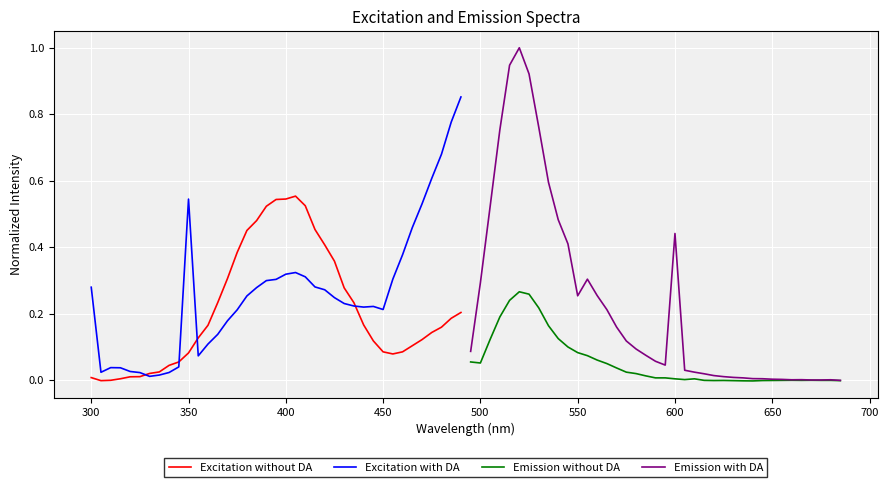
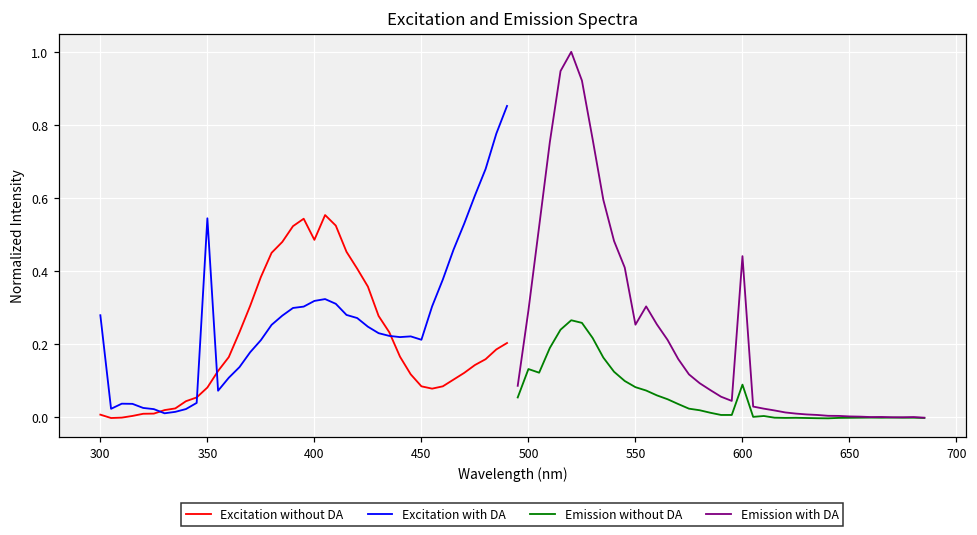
Excitation without DA, 400: 0.54 -> 0.49
Emission without DA, 500: 0.05 -> 0.13
Emission without DA, 600: 0.00 -> 0.09
